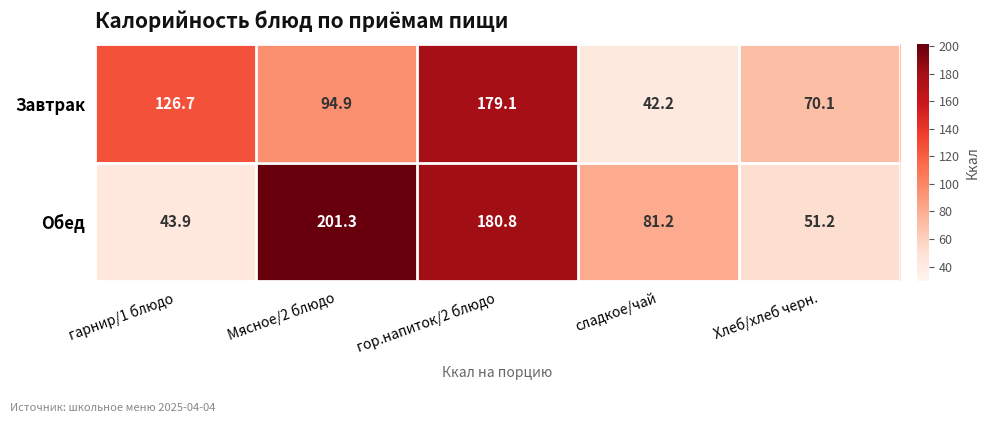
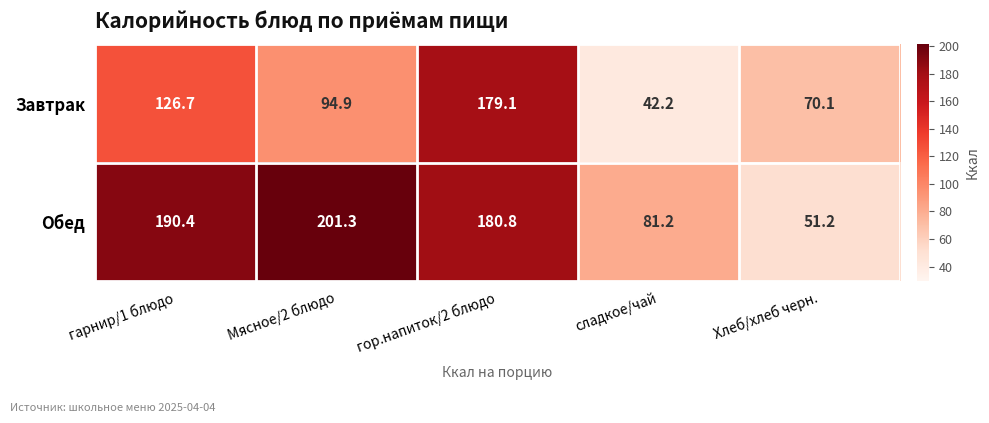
Обед, гарнир/1 блюдо: 43.9 -> 190.4
